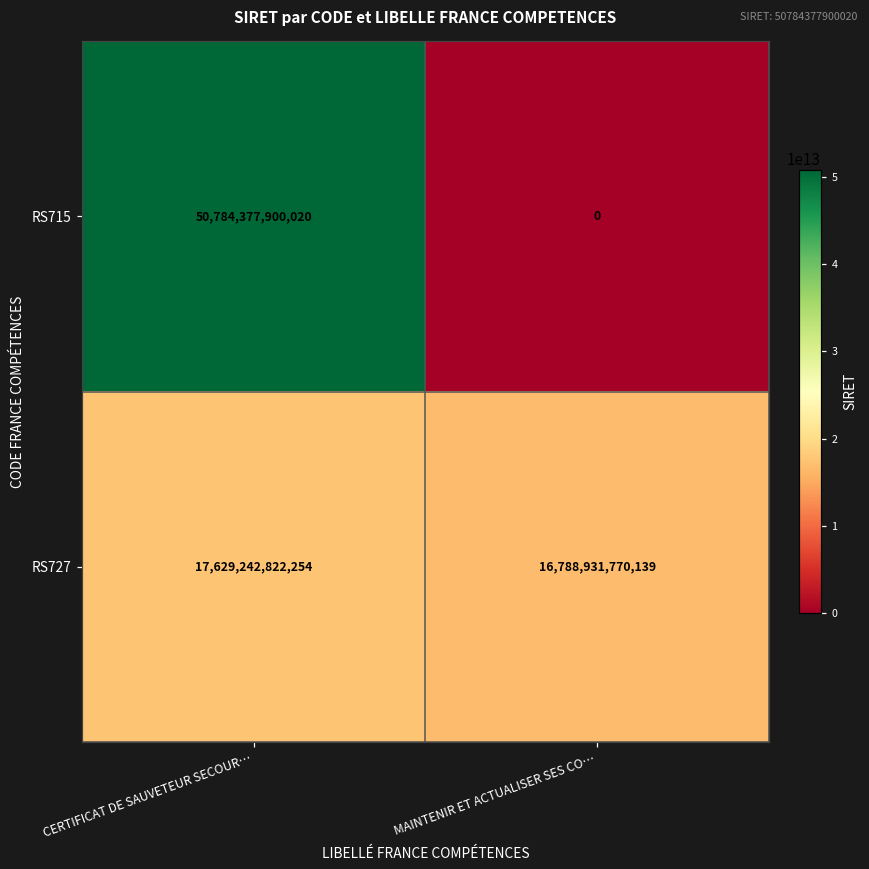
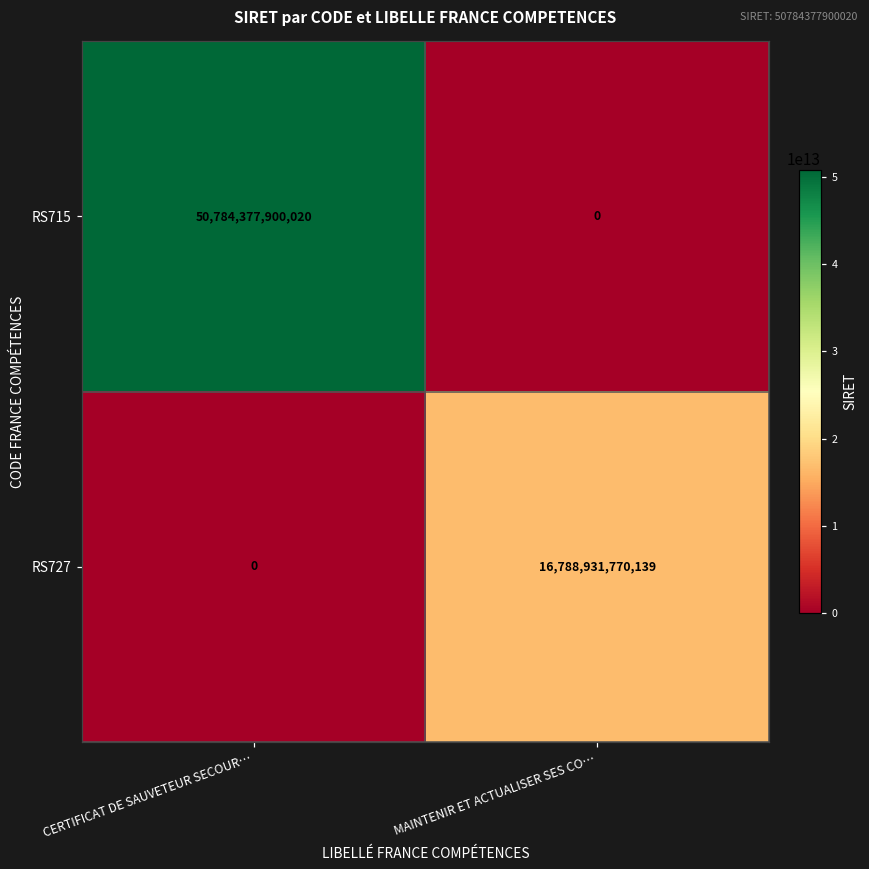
RS727, CERTIFICAT DE SAUVETEUR SECOUR…: 17,629,242,822,254 -> 0
